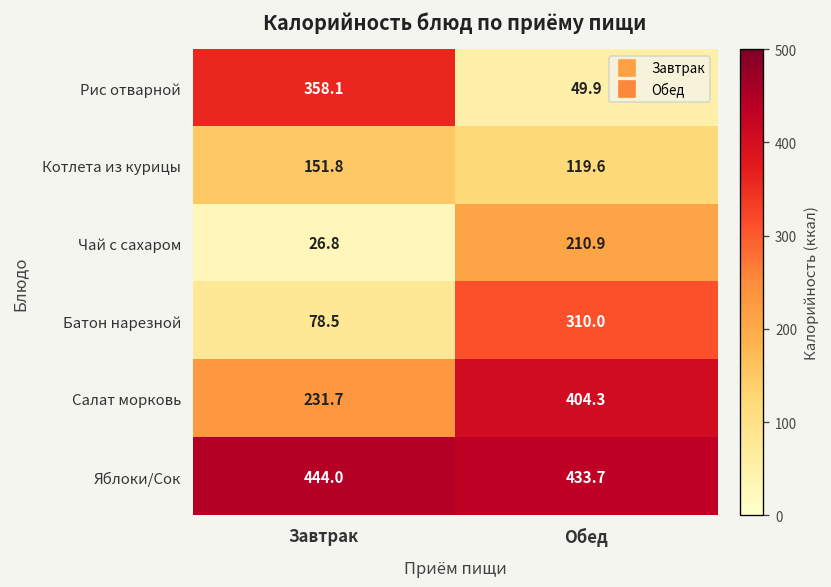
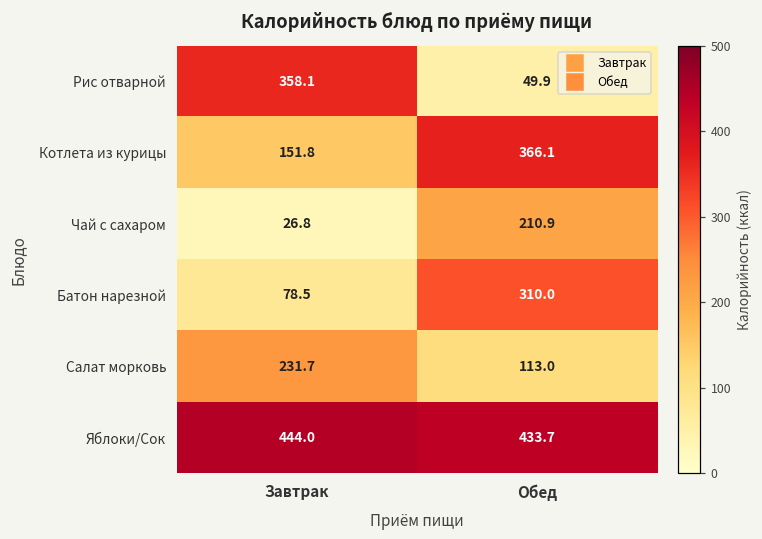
Котлета из курицы, Обед: 119.6 -> 366.1
Салат морковь, Обед: 404.3 -> 113.0
